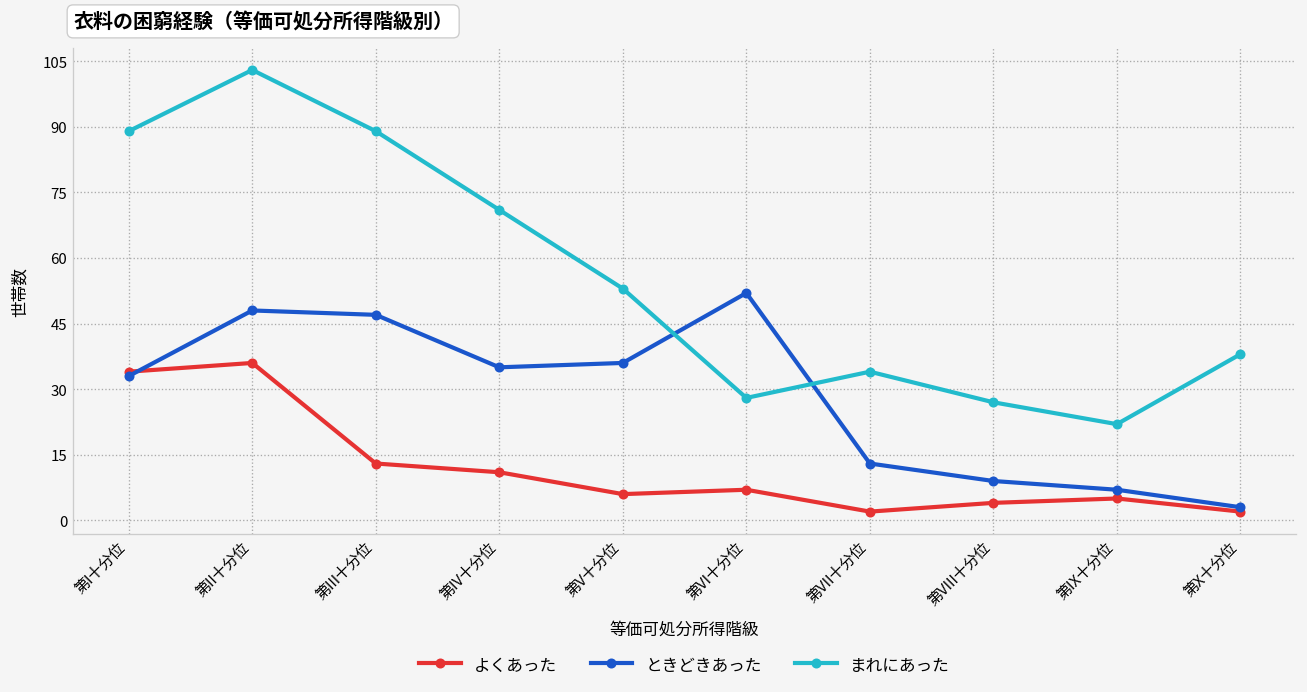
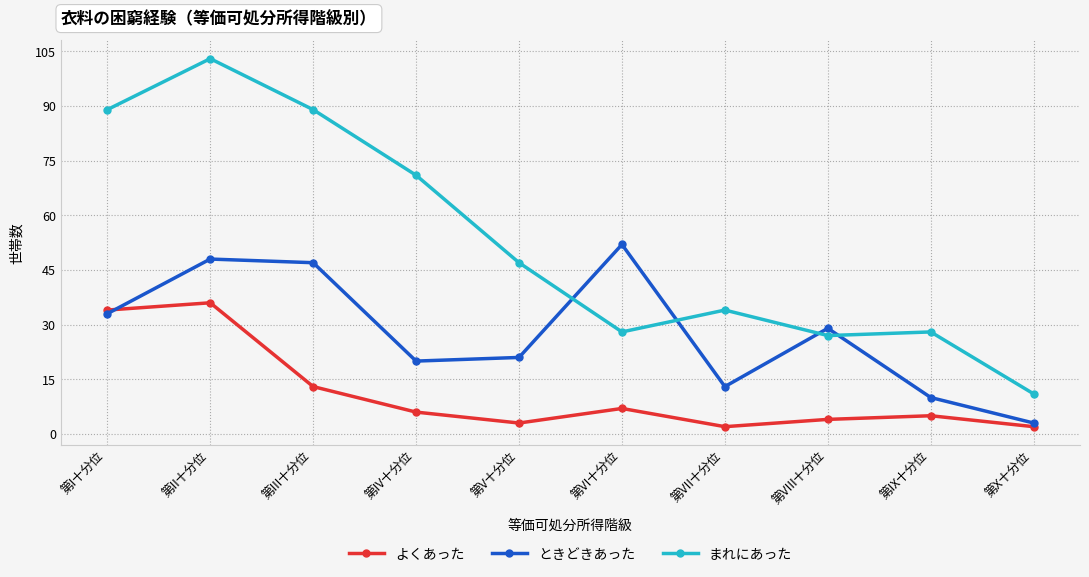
よくあった, 第IV十分位: 11 -> 6
ときどきあった, 第IV十分位: 35 -> 20
よくあった, 第V十分位: 6 -> 3
ときどきあった, 第V十分位: 36 -> 21
まれにあった, 第V十分位: 53 -> 47
ときどきあった, 第VIII十分位: 9 -> 29
ときどきあった, 第IX十分位: 7 -> 10
まれにあった, 第IX十分位: 22 -> 28
まれにあった, 第X十分位: 38 -> 11
